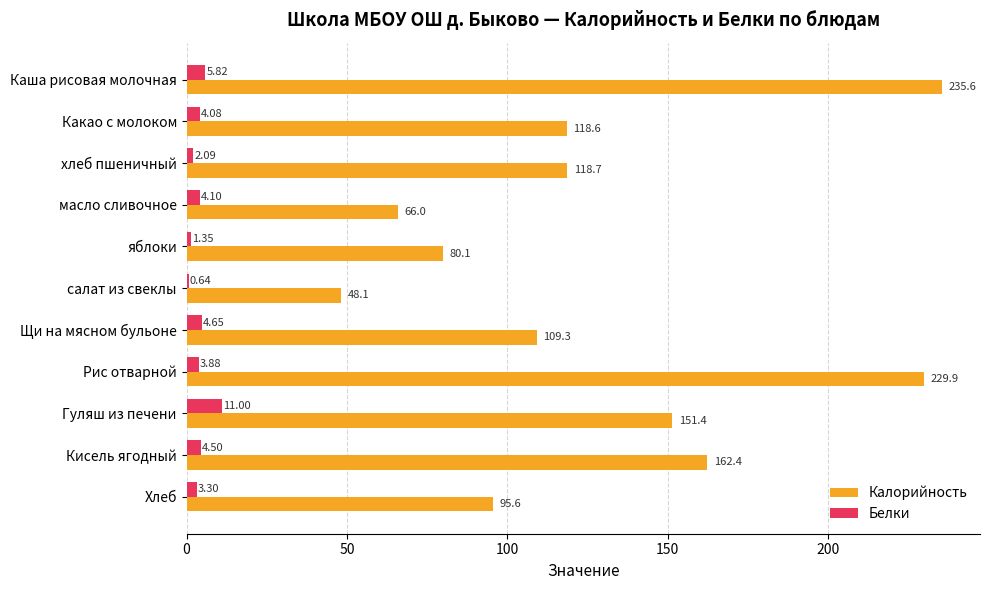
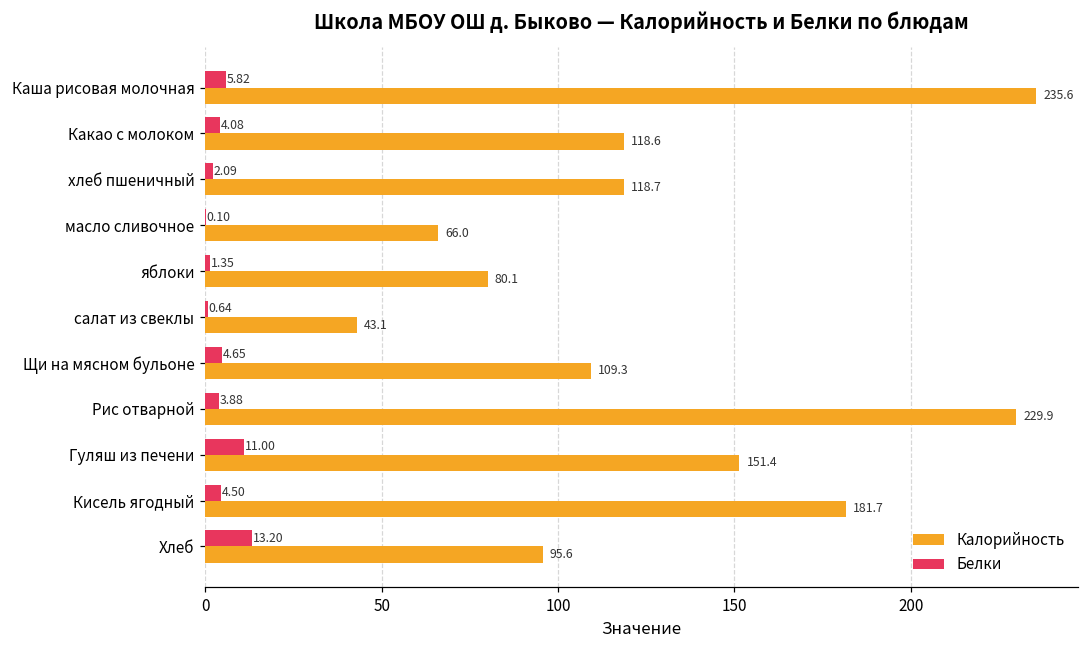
Белки, масло сливочное: 4.10 -> 0.10
Калорийность, салат из свеклы: 48.1 -> 43.1
Калорийность, Кисель ягодный: 162.4 -> 181.7
Белки, Хлеб: 3.30 -> 13.20
